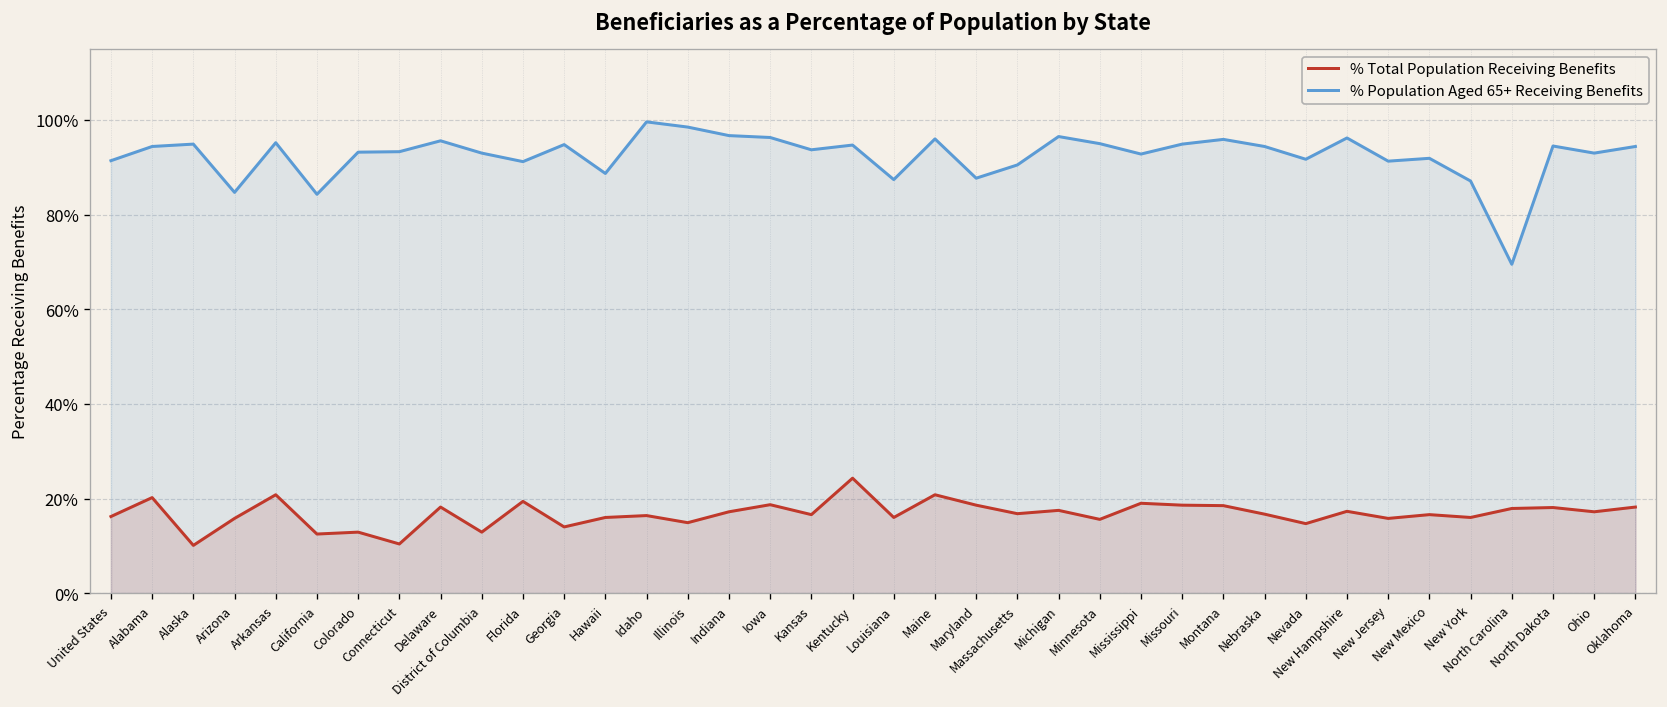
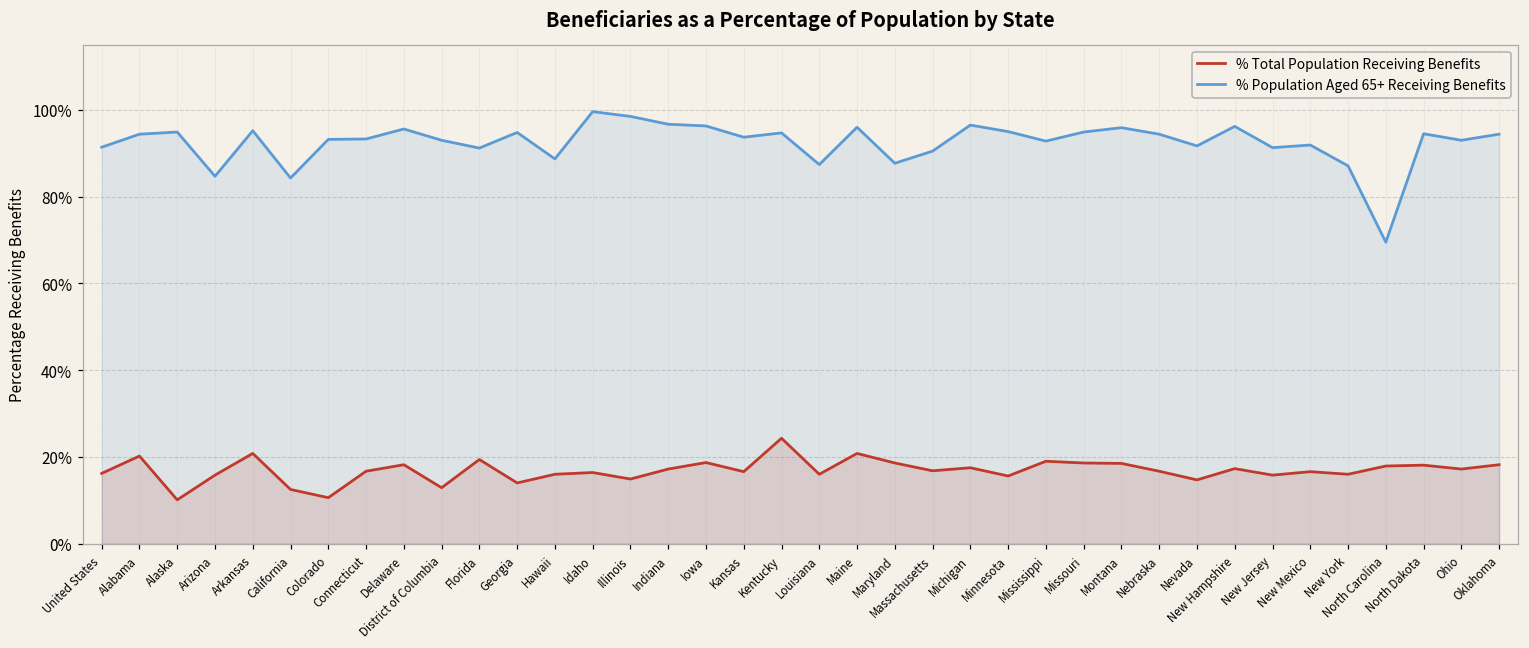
% Total Population Receiving Benefits, Colorado: 13% -> 11%
% Total Population Receiving Benefits, Connecticut: 10% -> 17%
